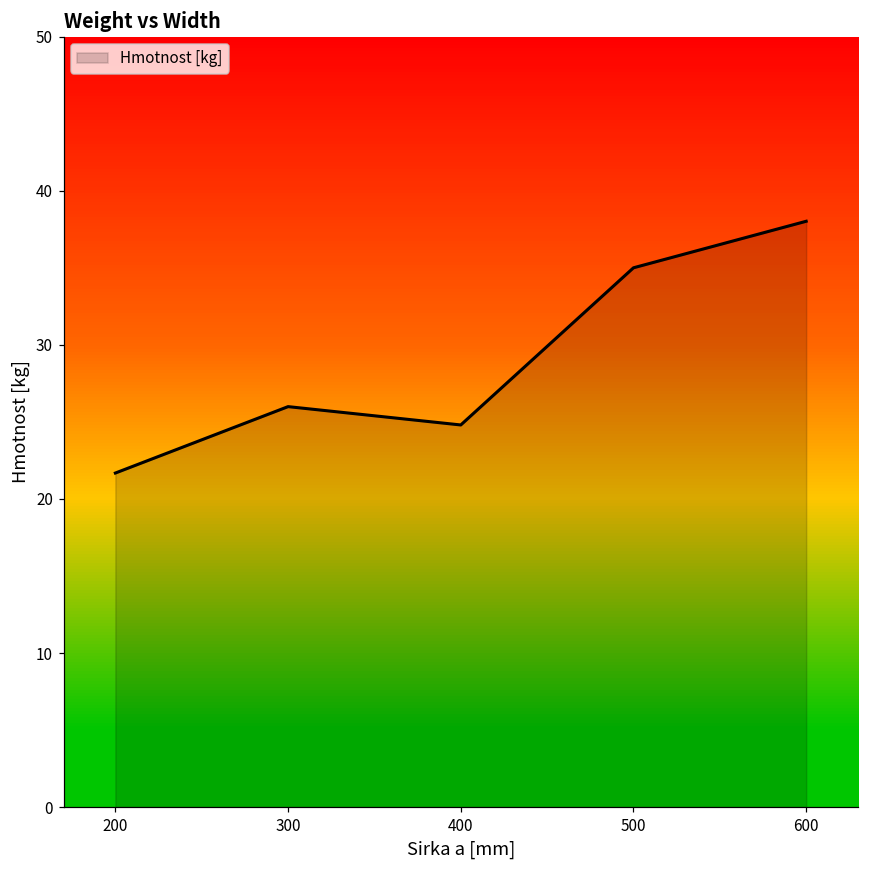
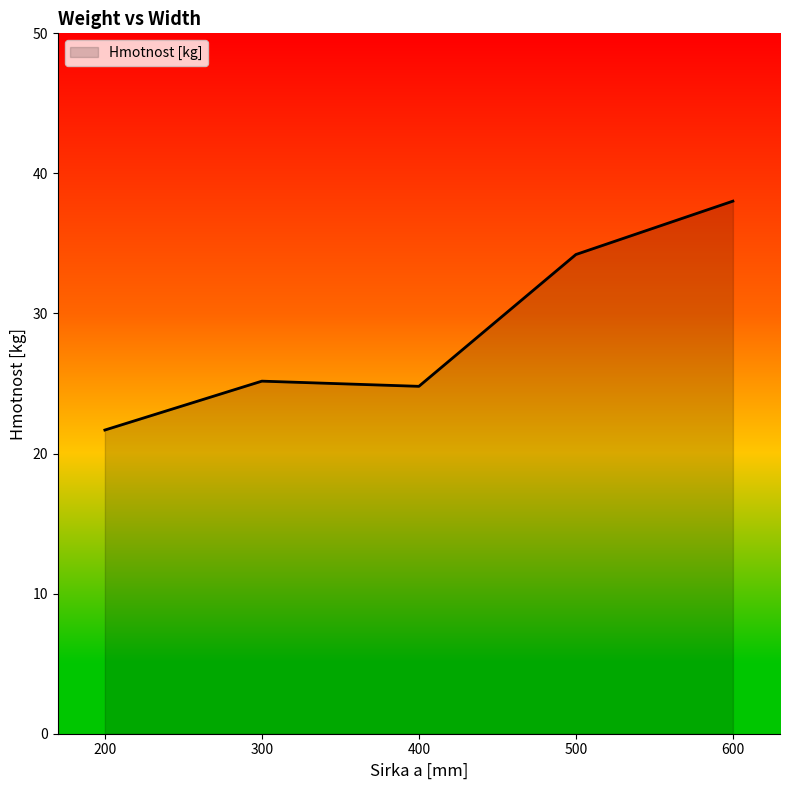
300: 26.0 -> 25.2
500: 35.0 -> 34.2
